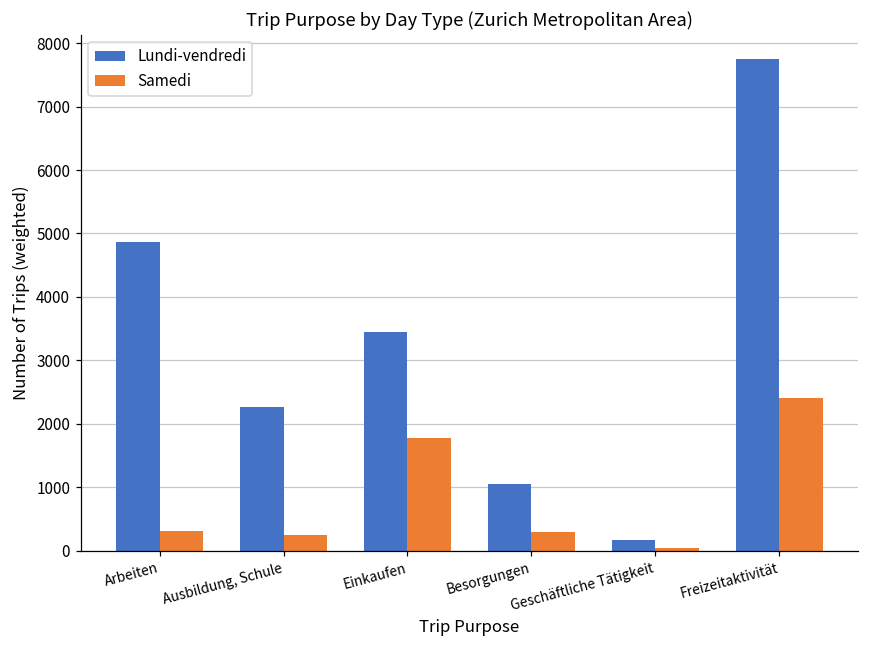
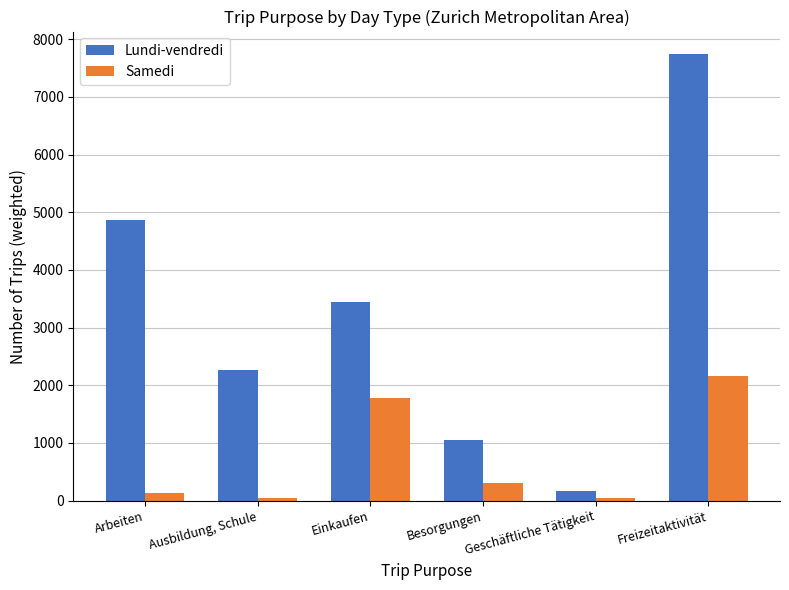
Samedi, Arbeiten: 300 -> 100
Samedi, Ausbildung, Schule: 200 -> 100
Samedi, Freizeitaktivität: 2400 -> 2200
